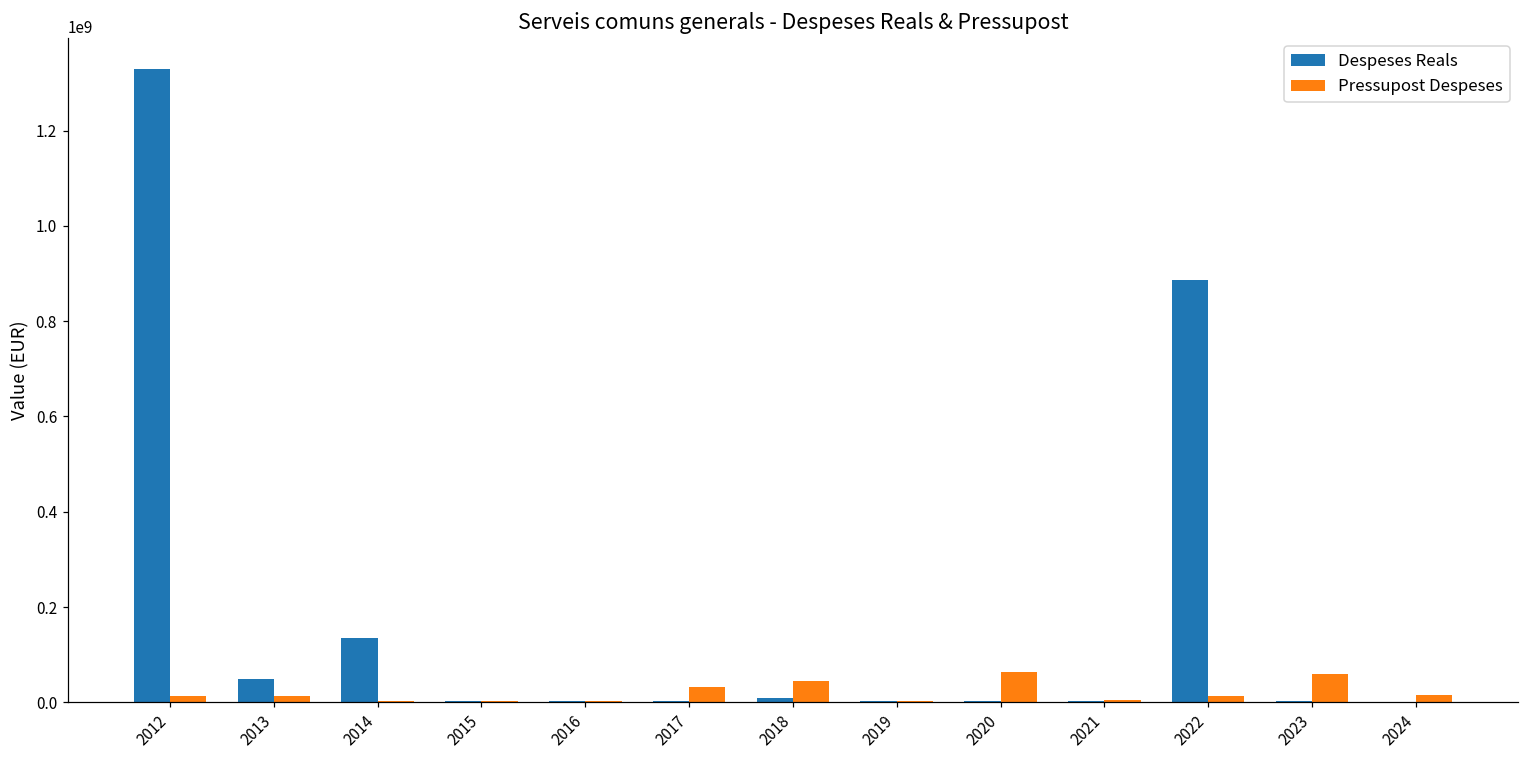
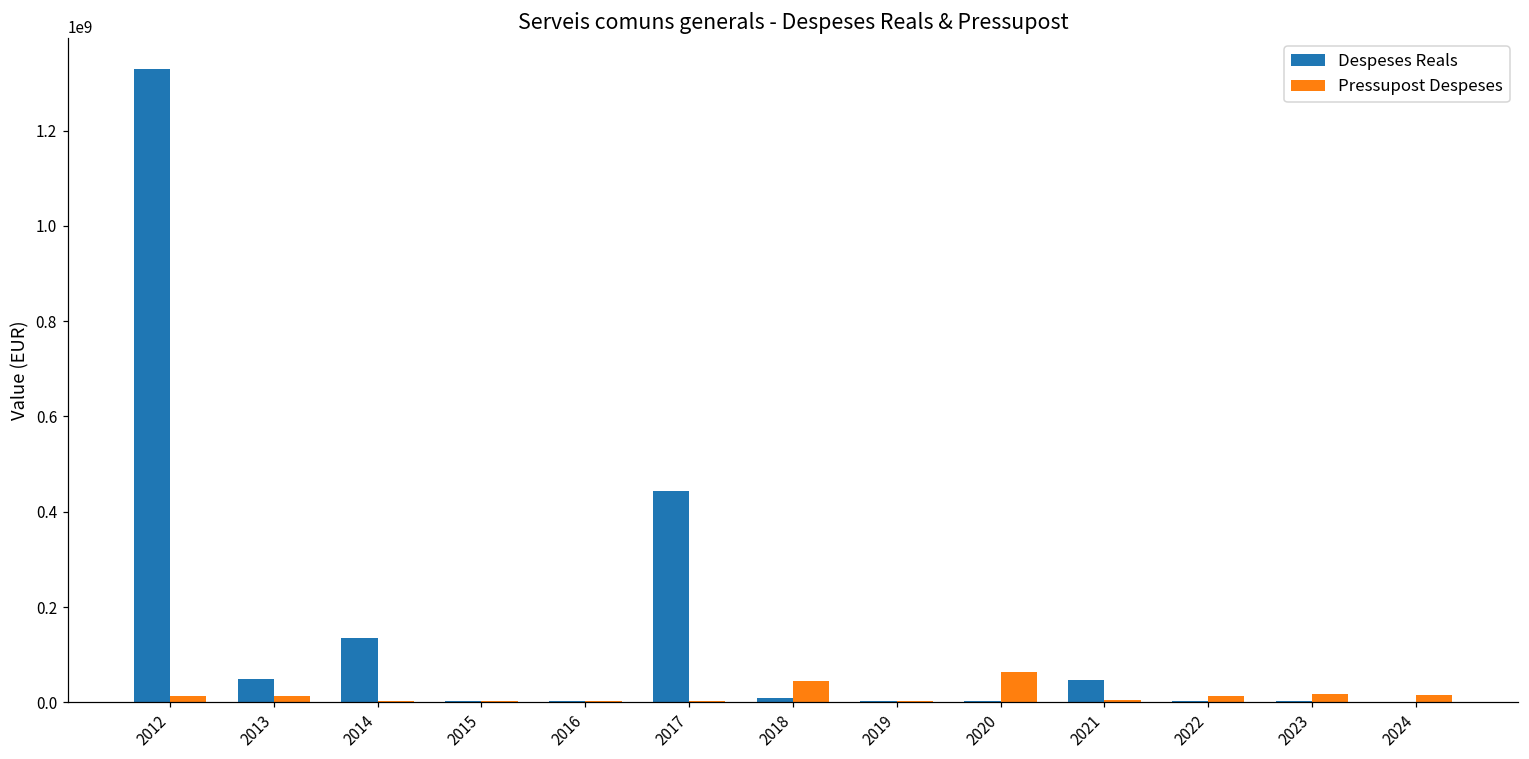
Despeses Reals, 2017: 0 -> 440000000
Pressupost Despeses, 2017: 30000000 -> 0
Despeses Reals, 2021: 0 -> 50000000
Despeses Reals, 2022: 890000000 -> 0
Pressupost Despeses, 2023: 60000000 -> 20000000
